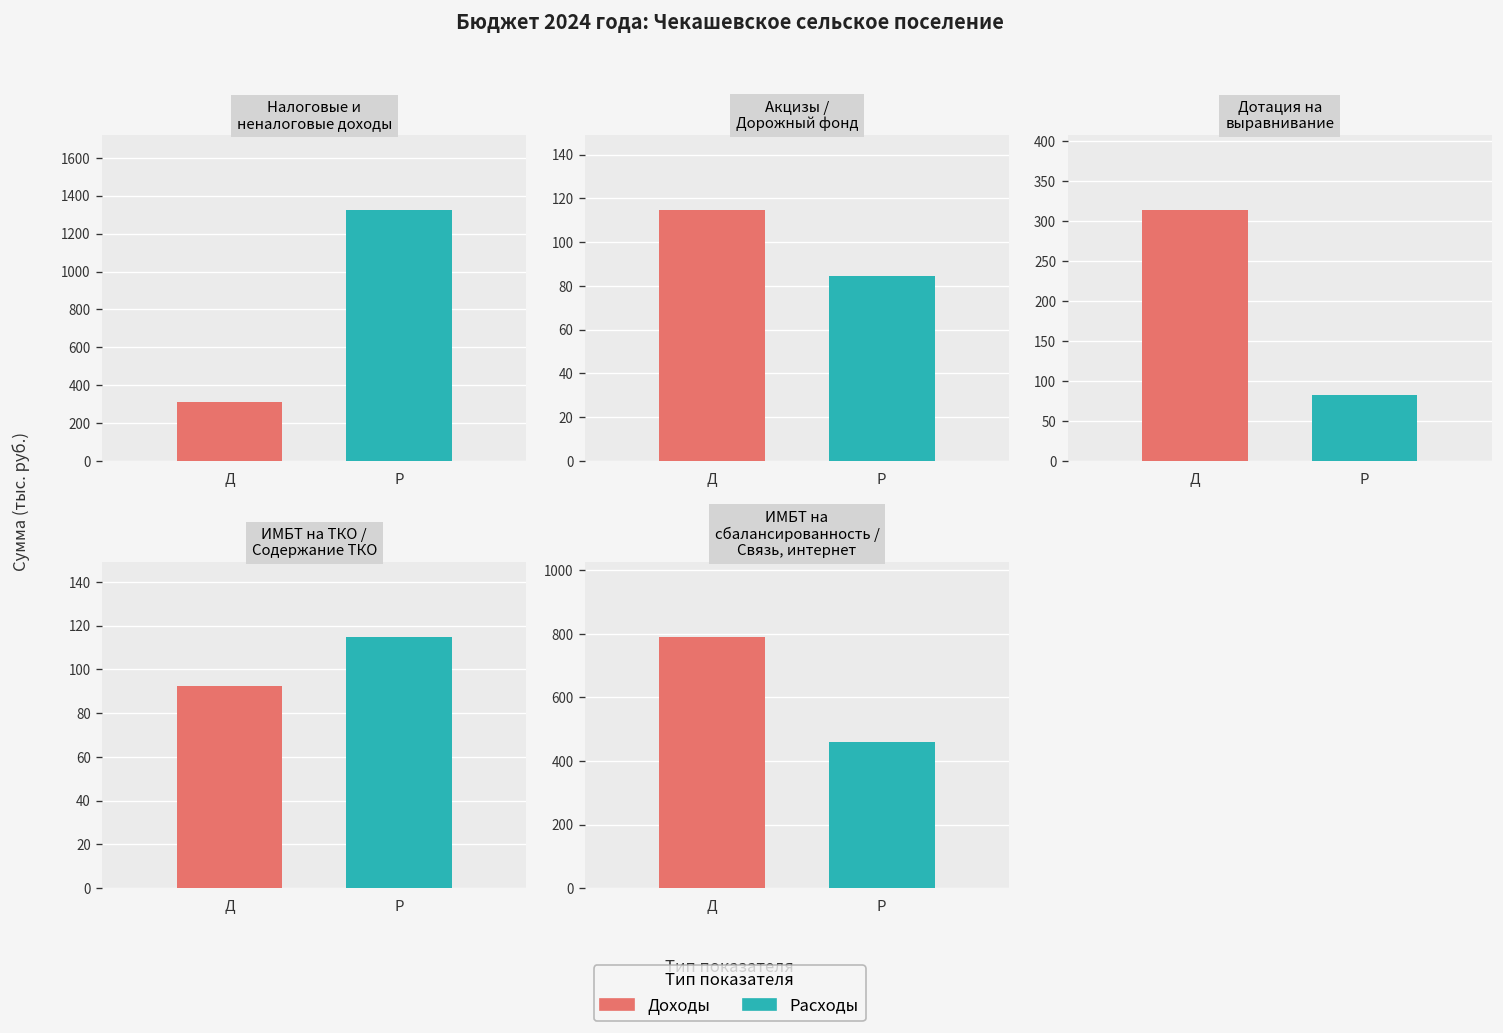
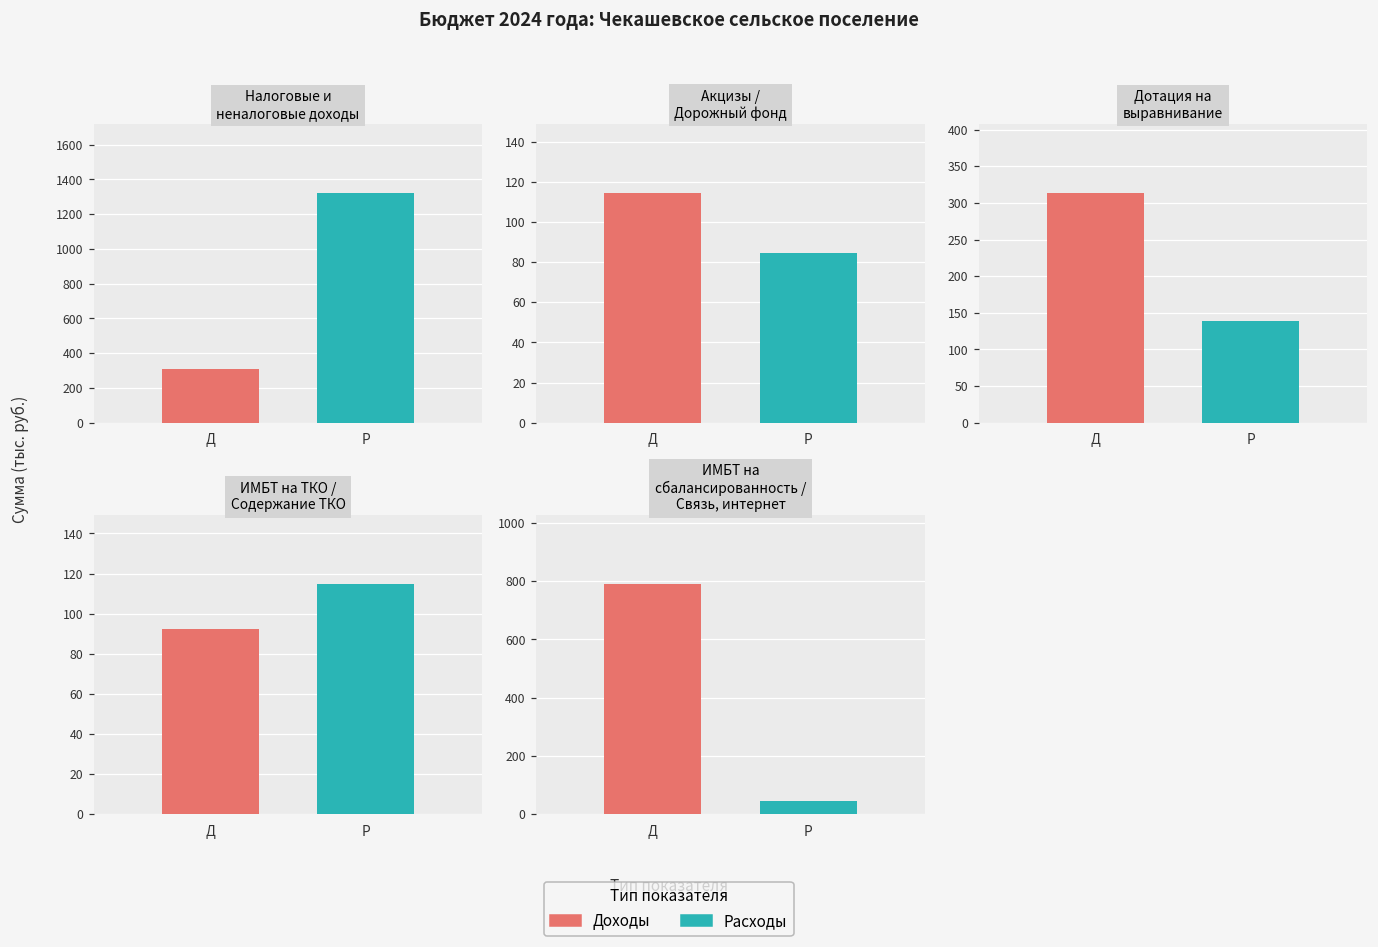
Дотация на выравнивание, Р: 80 -> 140
ИМБТ на сбалансированность / Связь, интернет, Р: 460 -> 50
